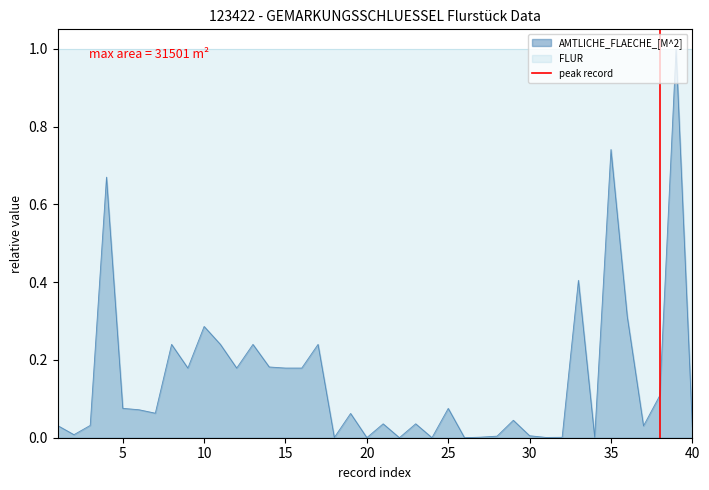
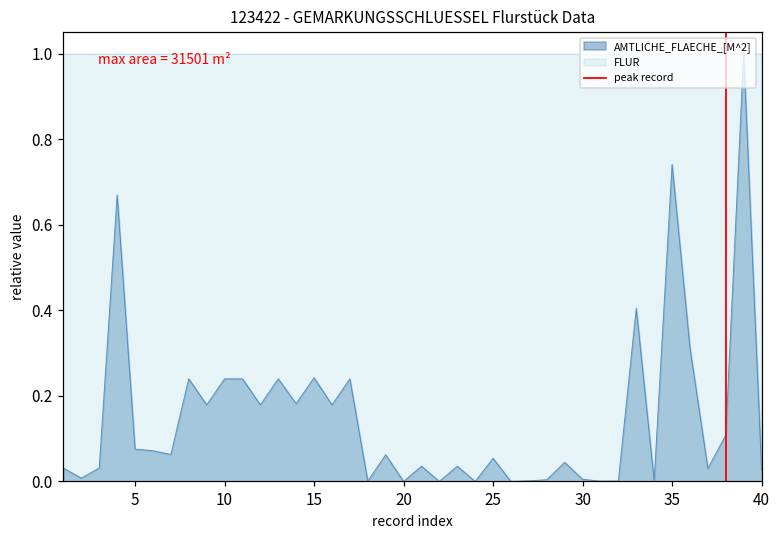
AMTLICHE_FLAECHE_[M^2], 10: 0.29 -> 0.24
AMTLICHE_FLAECHE_[M^2], 15: 0.18 -> 0.24
AMTLICHE_FLAECHE_[M^2], 25: 0.08 -> 0.05
